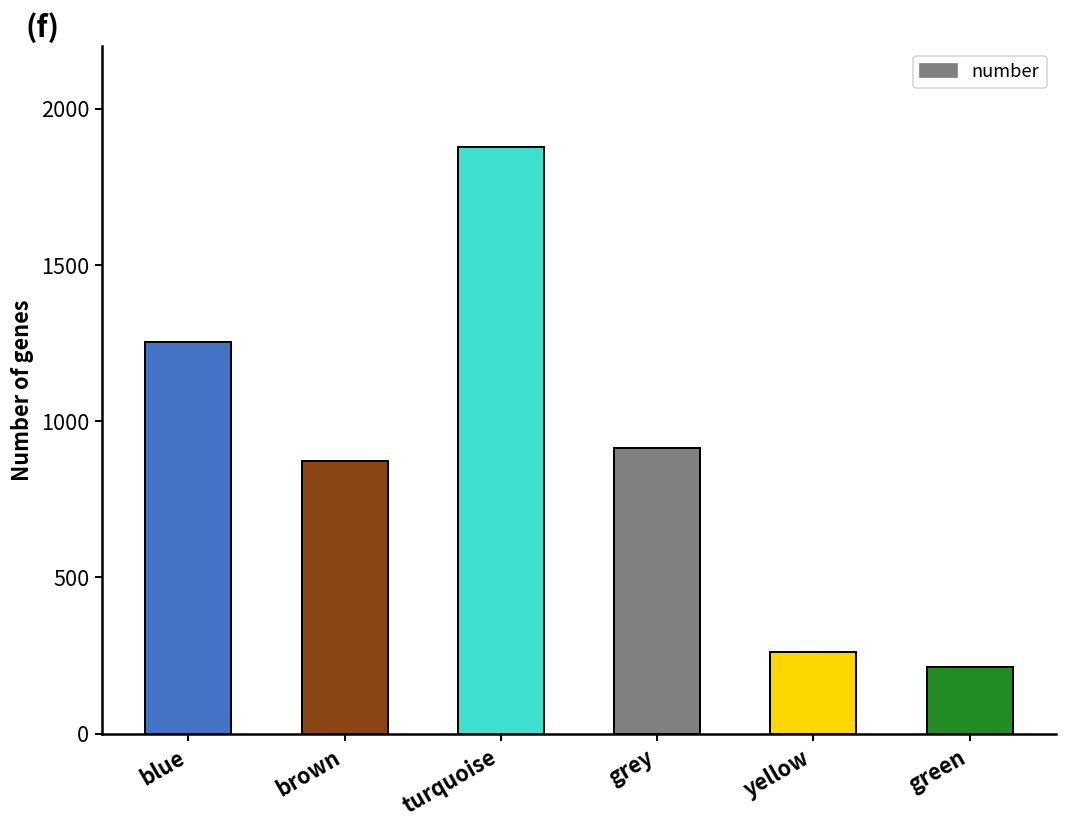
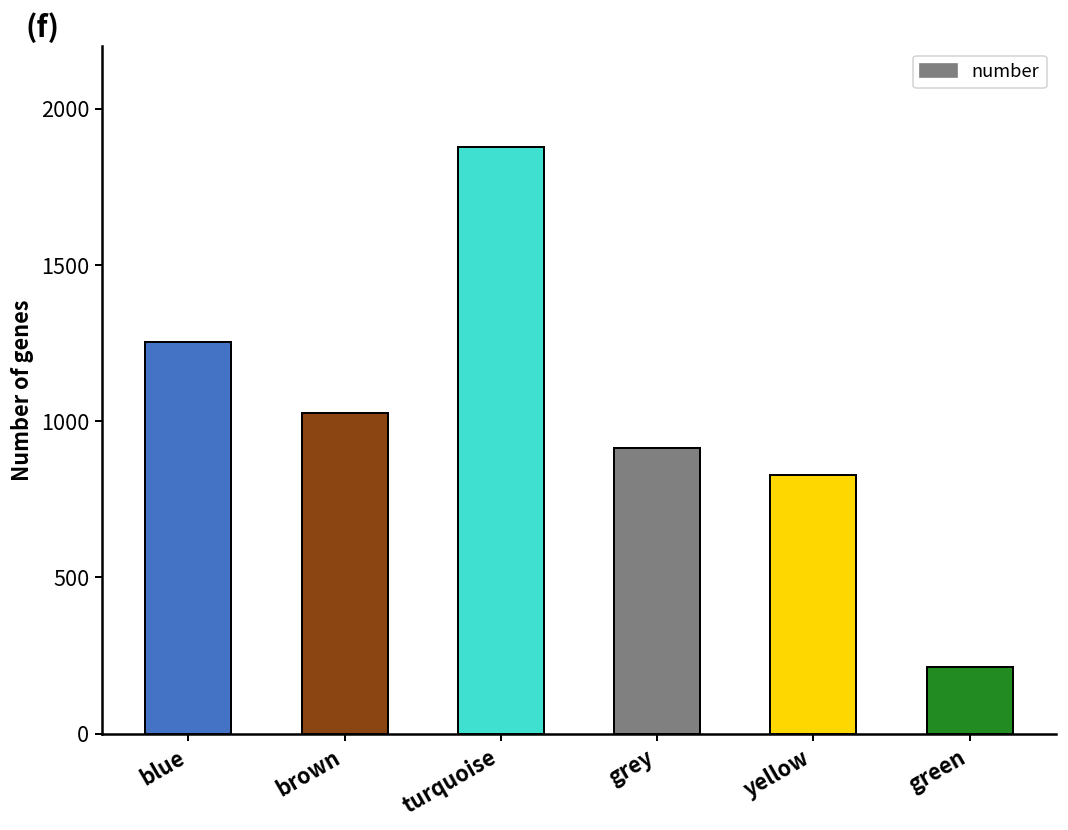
brown: 870 -> 1030
yellow: 260 -> 830
